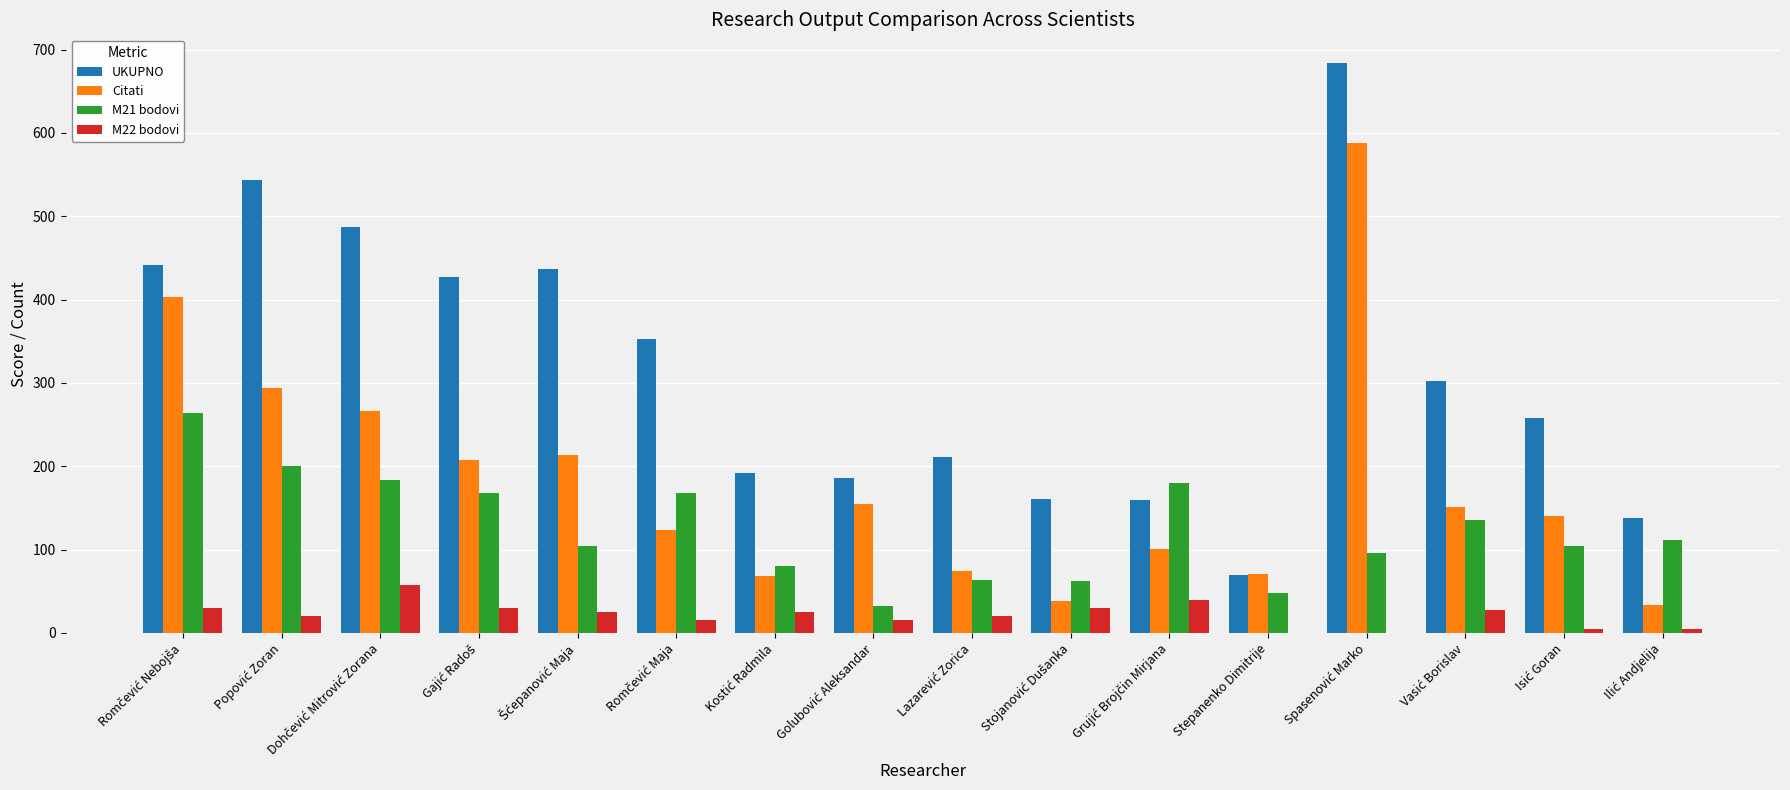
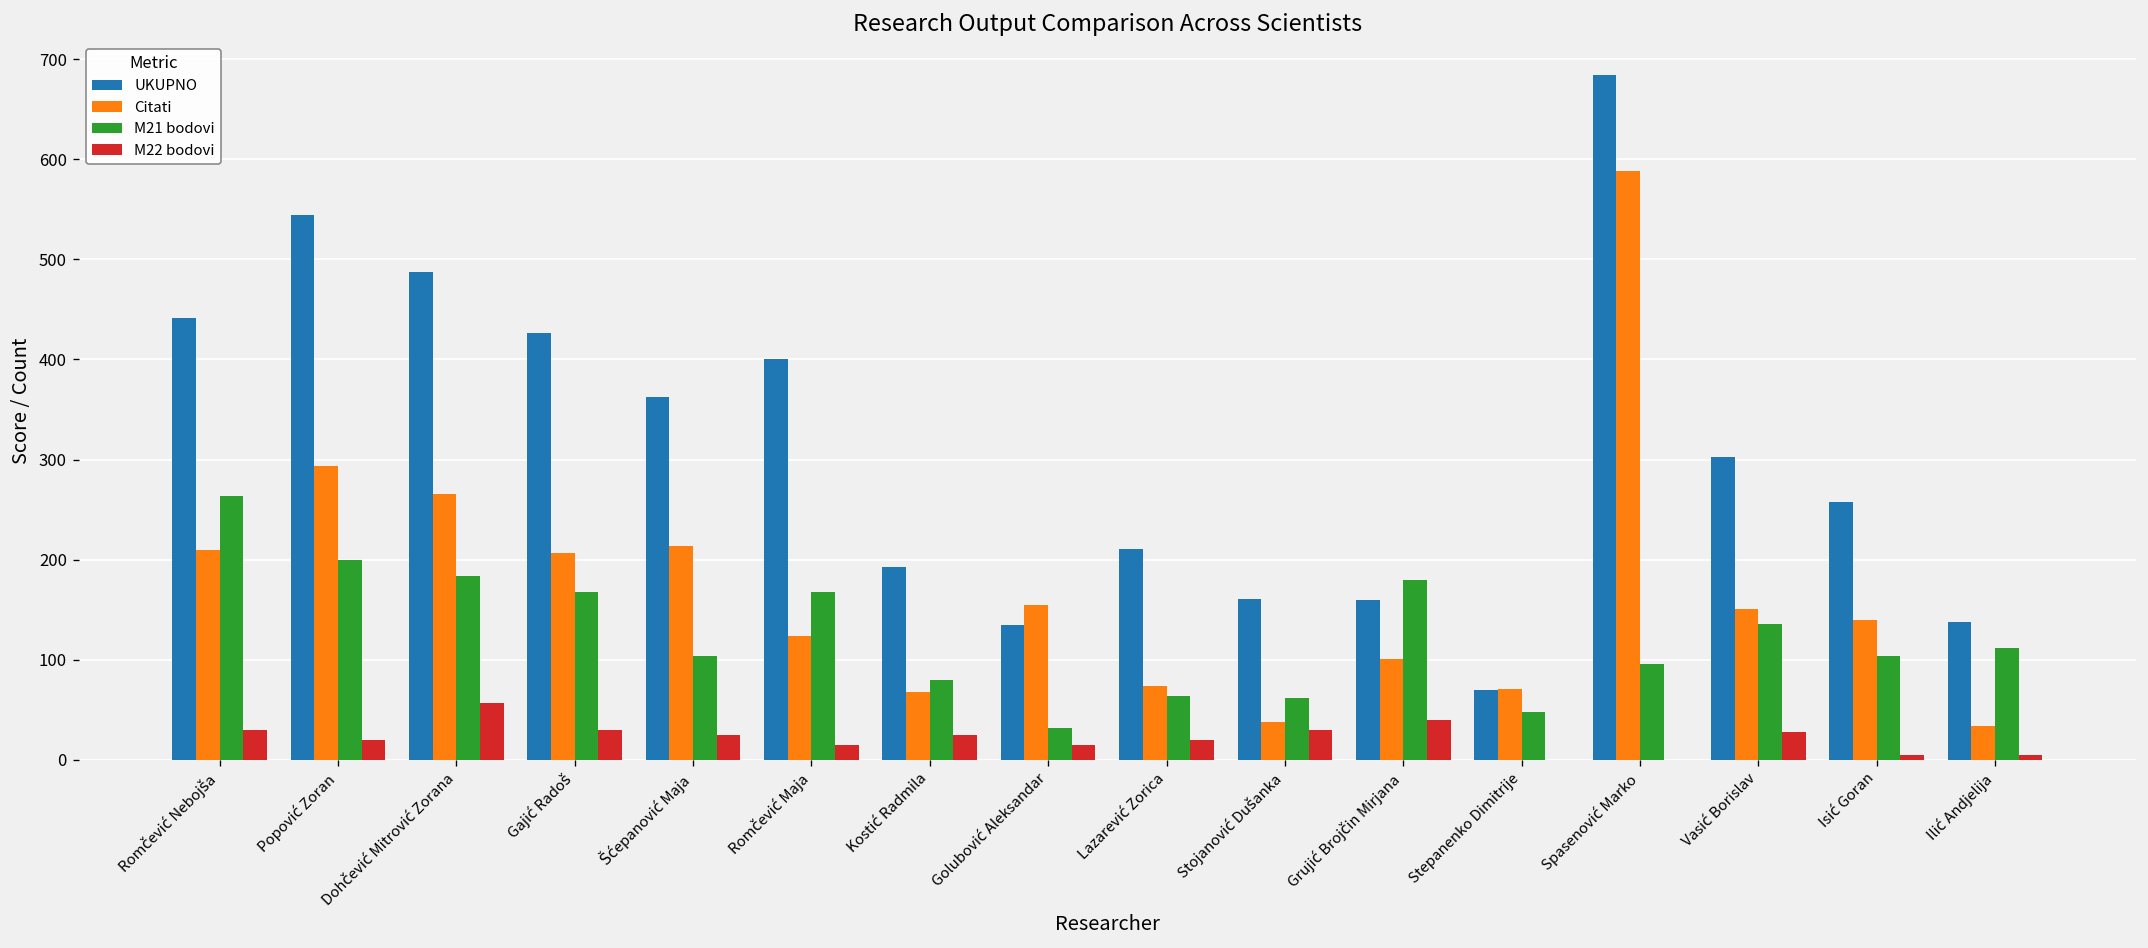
Citati, Romčević Nebojša: 400 -> 210
UKUPNO, Šćepanović Maja: 440 -> 360
UKUPNO, Romčević Maja: 350 -> 400
UKUPNO, Golubović Aleksandar: 190 -> 140
